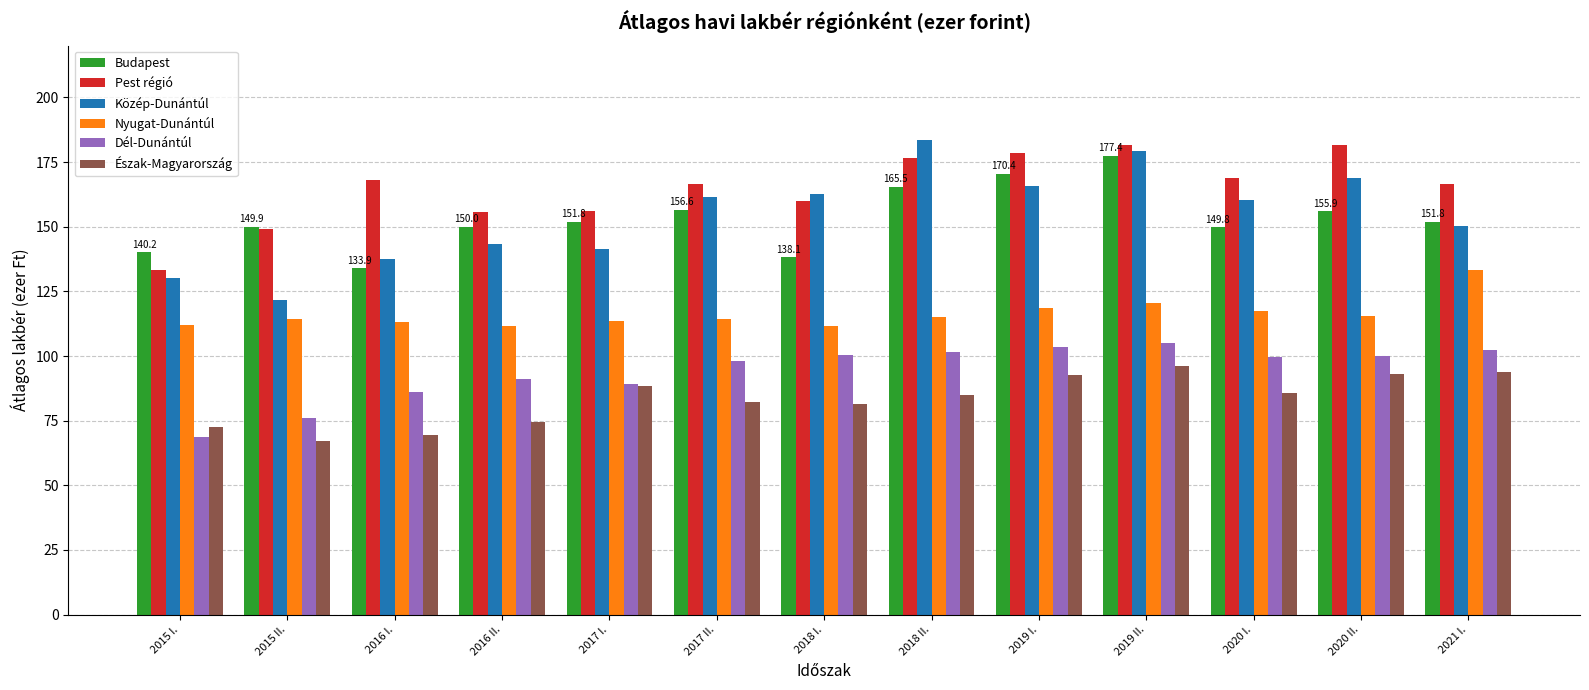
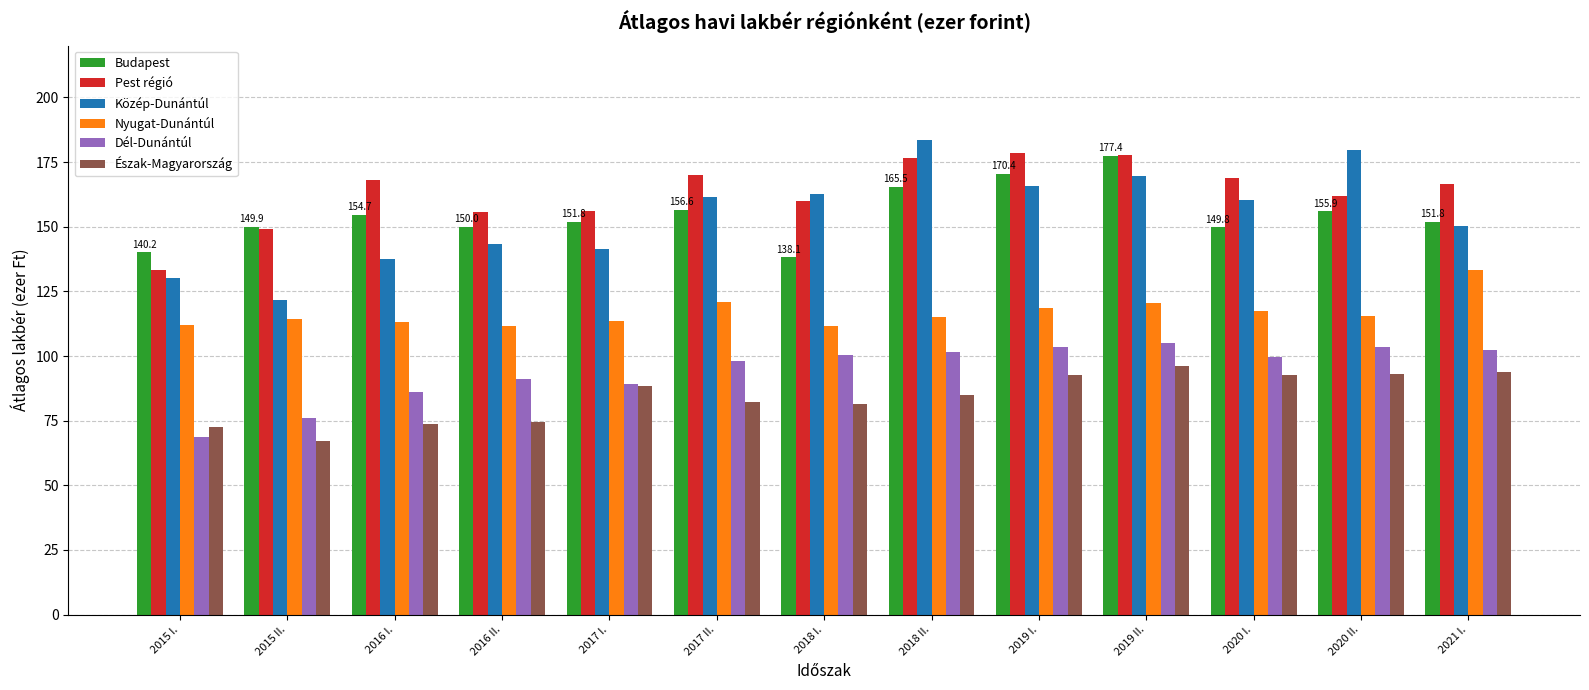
Budapest, 2016 I.: 133.9 -> 154.7
Észak-Magyarország, 2016 I.: 69 -> 74
Pest régió, 2017 II.: 166 -> 170
Nyugat-Dunántúl, 2017 II.: 114 -> 121
Pest régió, 2019 II.: 182 -> 178
Közép-Dunántúl, 2019 II.: 179 -> 169
Észak-Magyarország, 2020 I.: 86 -> 93
Pest régió, 2020 II.: 181 -> 162
Közép-Dunántúl, 2020 II.: 169 -> 180
Dél-Dunántúl, 2020 II.: 100 -> 103
